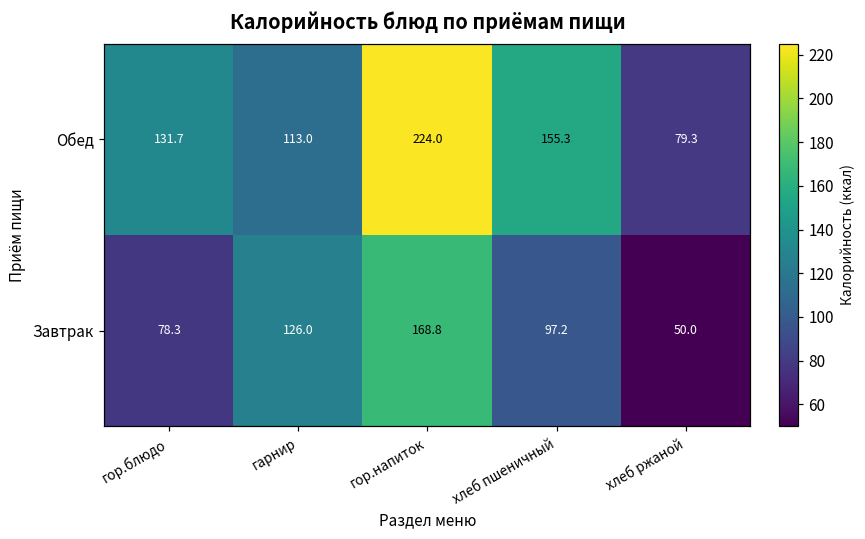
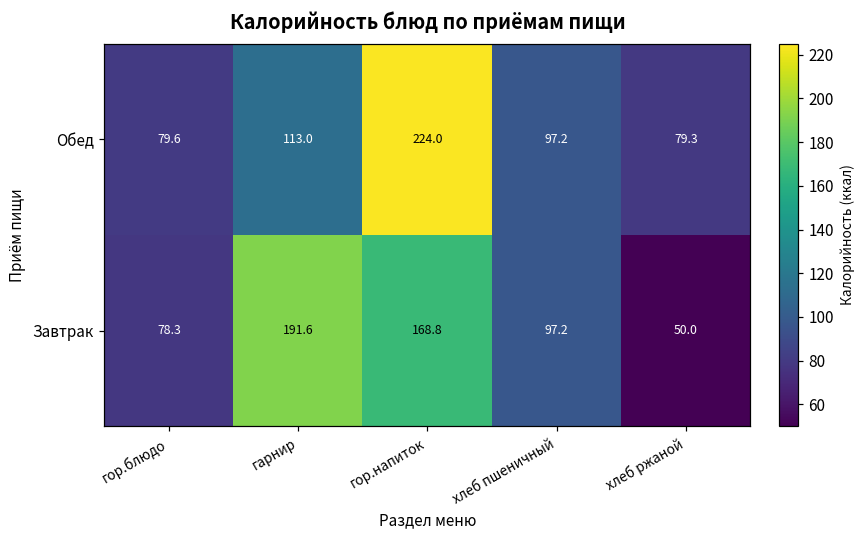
Обед, гор.блюдо: 131.7 -> 79.6
Обед, хлеб пшеничный: 155.3 -> 97.2
Завтрак, гарнир: 126.0 -> 191.6
